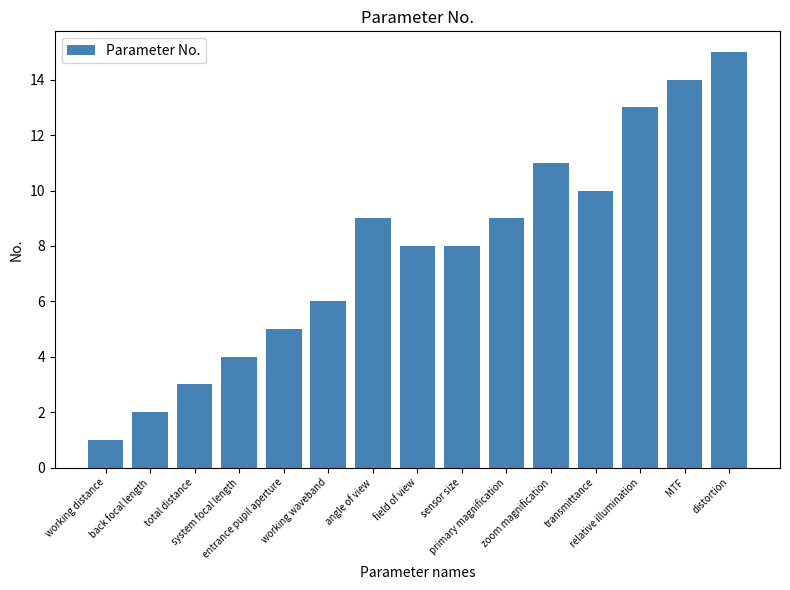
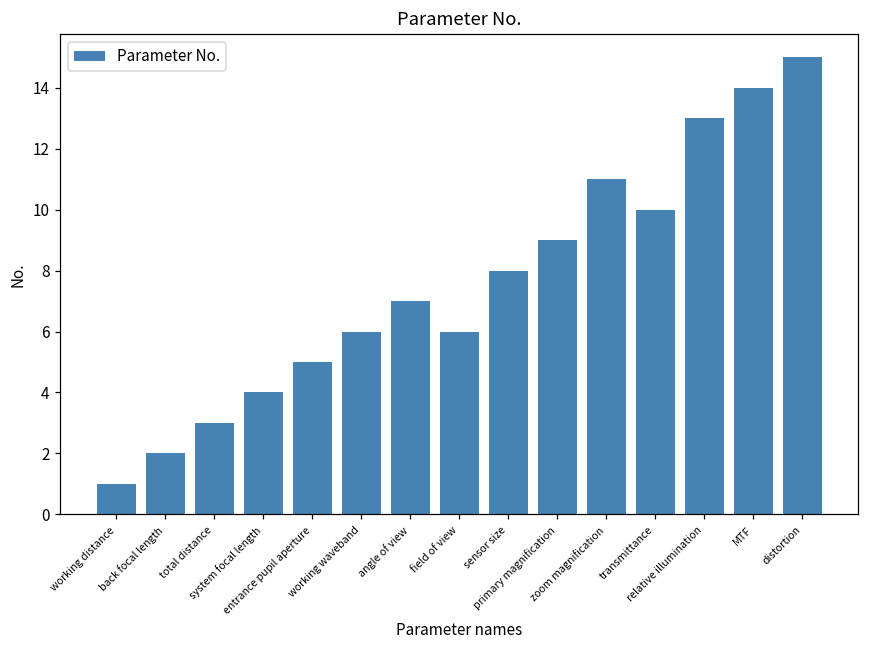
angle of view: 9 -> 7
field of view: 8 -> 6
